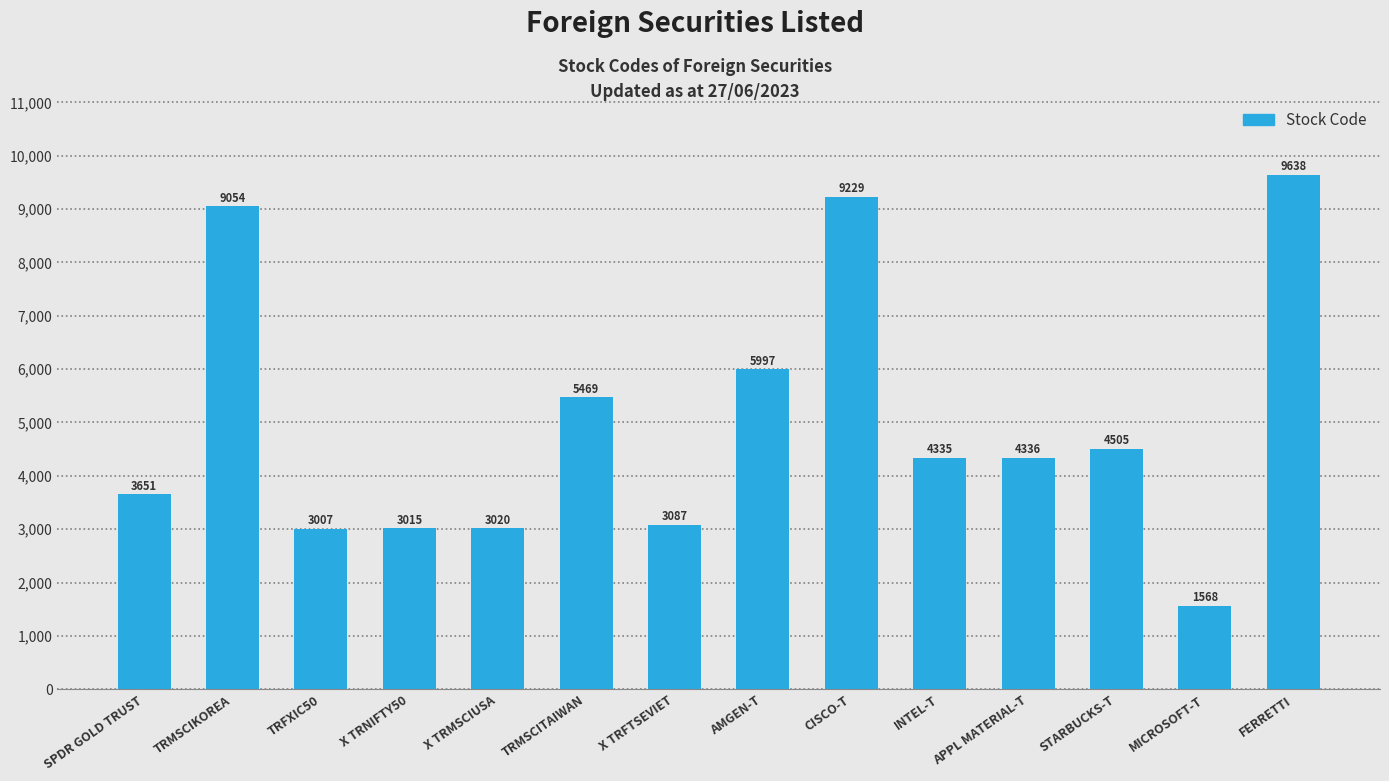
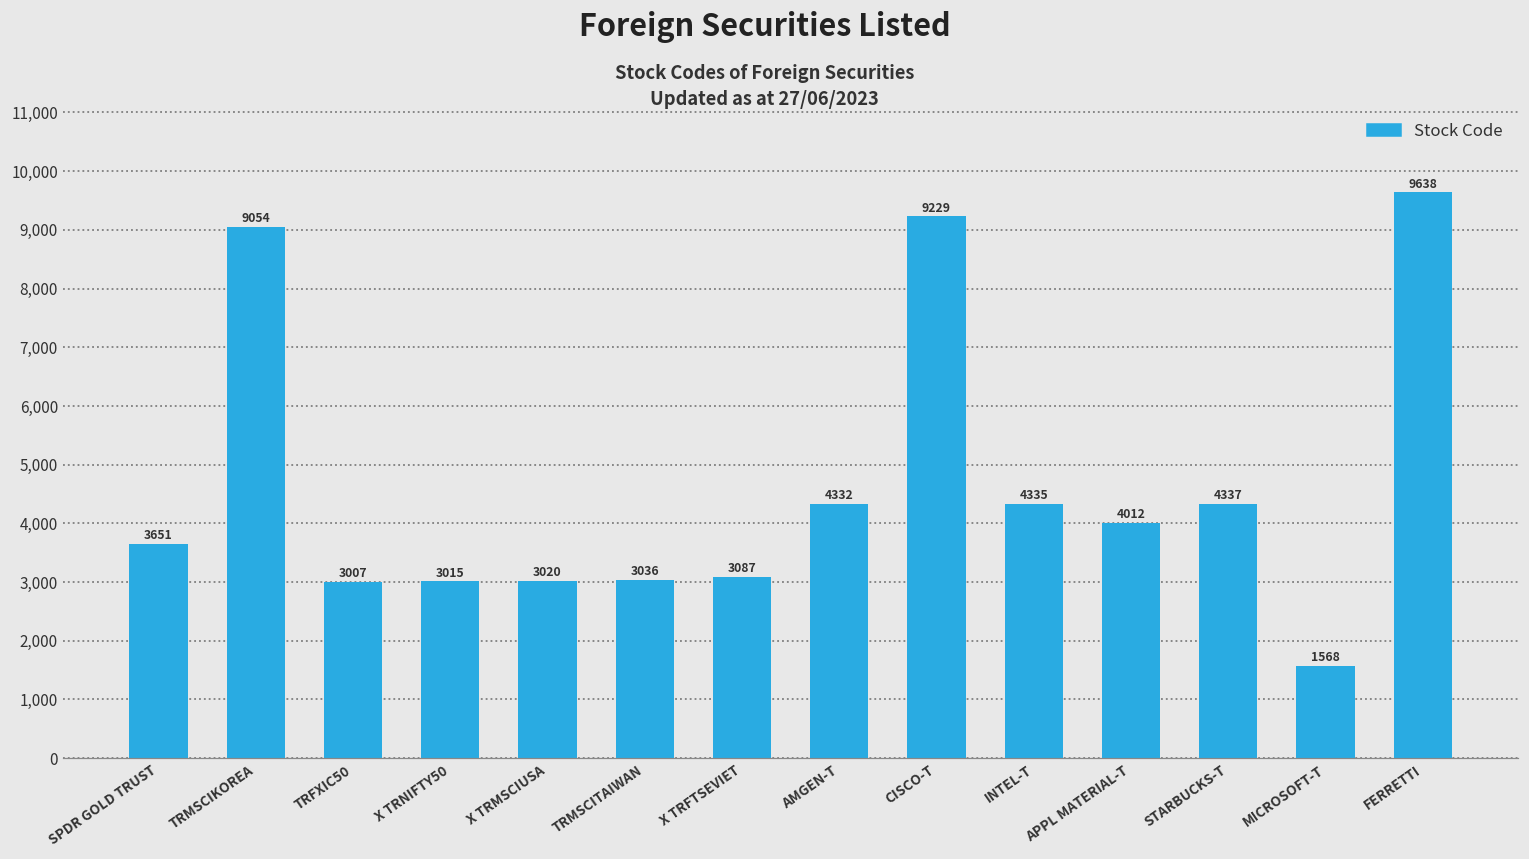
TRMSCITAIWAN: 5469 -> 3036
AMGEN-T: 5997 -> 4332
APPL MATERIAL-T: 4336 -> 4012
STARBUCKS-T: 4505 -> 4337
